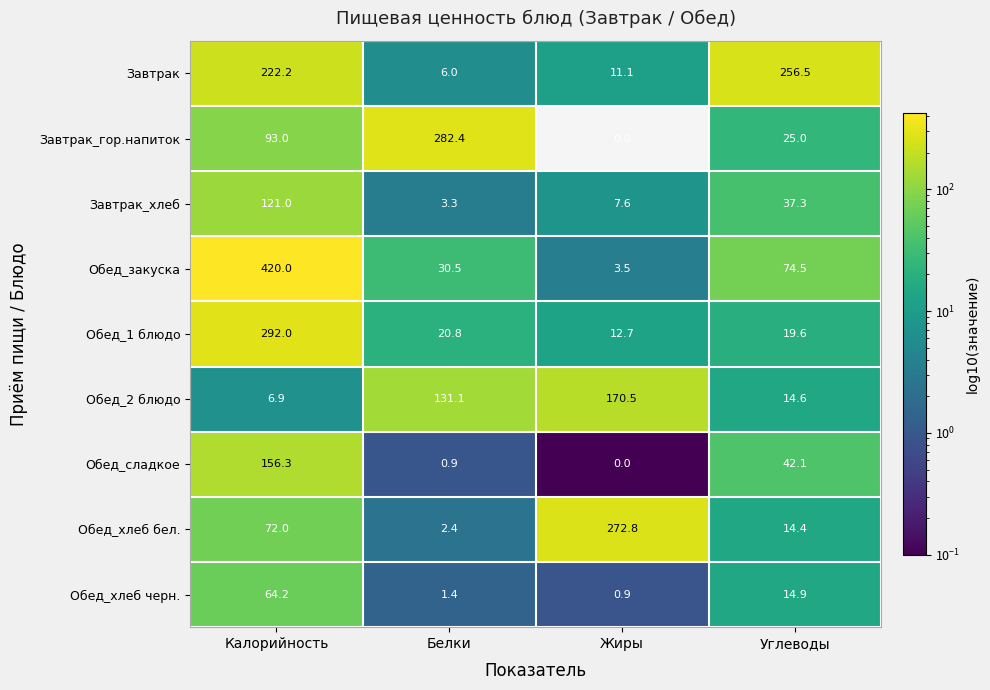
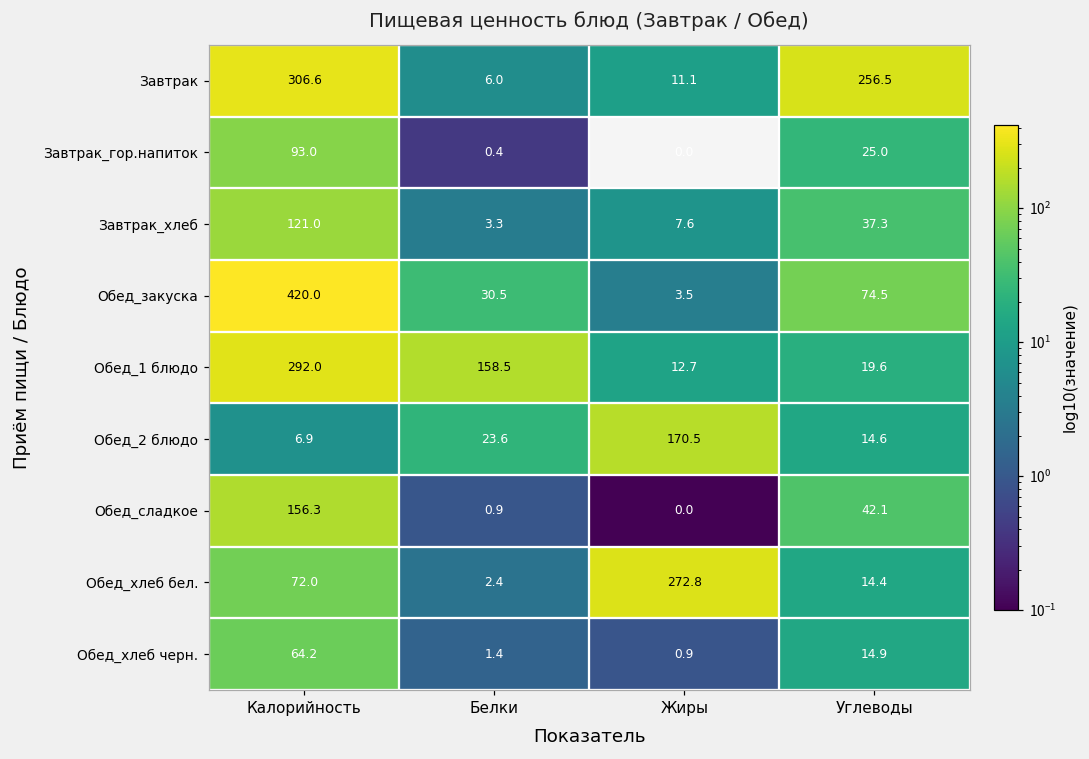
Завтрак, Калорийность: 222.2 -> 306.6
Завтрак_гор.напиток, Белки: 282.4 -> 0.4
Обед_1 блюдо, Белки: 20.8 -> 158.5
Обед_2 блюдо, Белки: 131.1 -> 23.6
